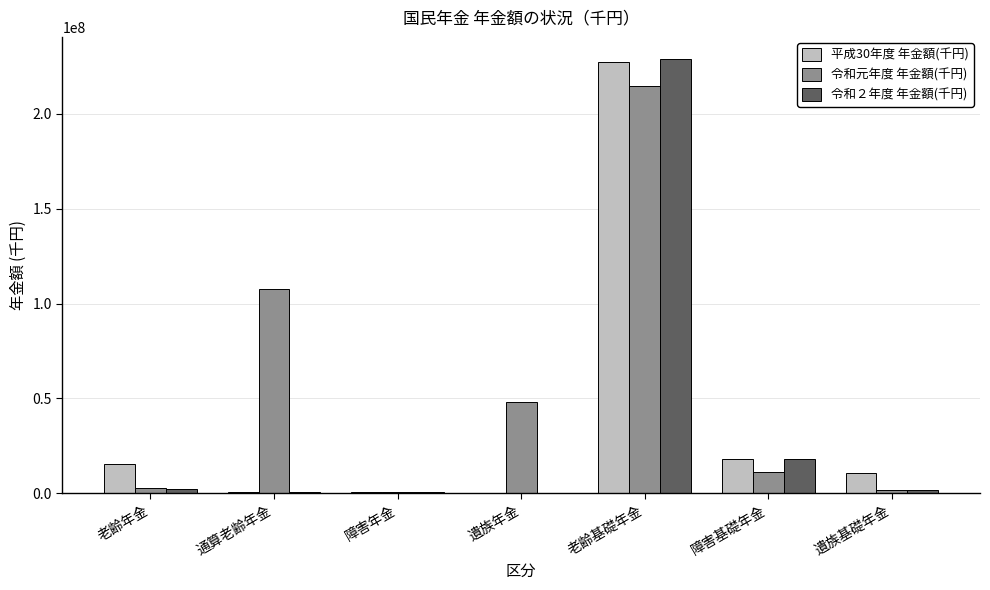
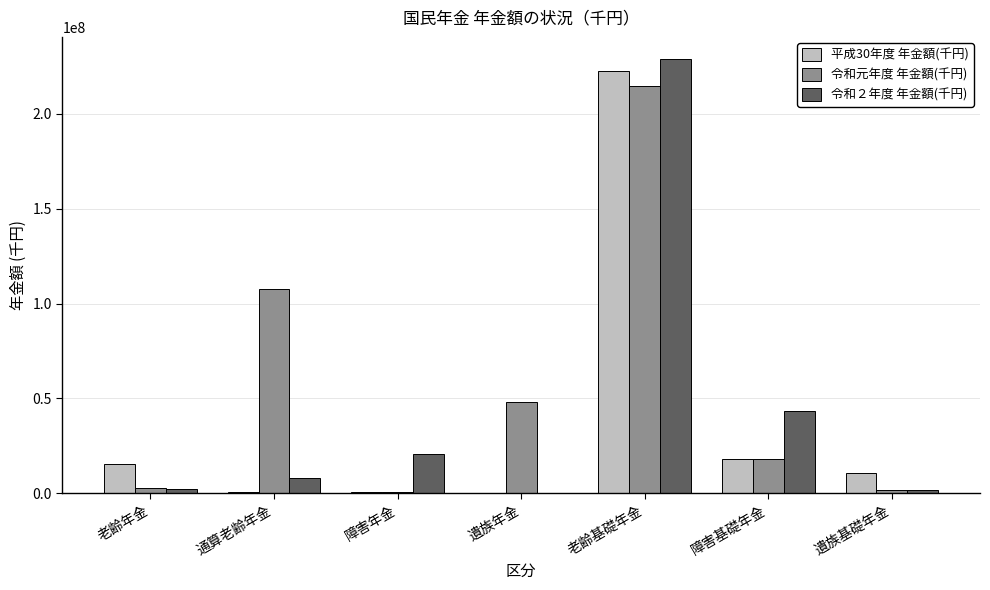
令和２年度 年金額(千円), 通算老齢年金: 1000000 -> 8000000
令和２年度 年金額(千円), 障害年金: 0 -> 21000000
平成30年度 年金額(千円), 老齢基礎年金: 228000000 -> 223000000
令和元年度 年金額(千円), 障害基礎年金: 11000000 -> 18000000
令和２年度 年金額(千円), 障害基礎年金: 18000000 -> 44000000
